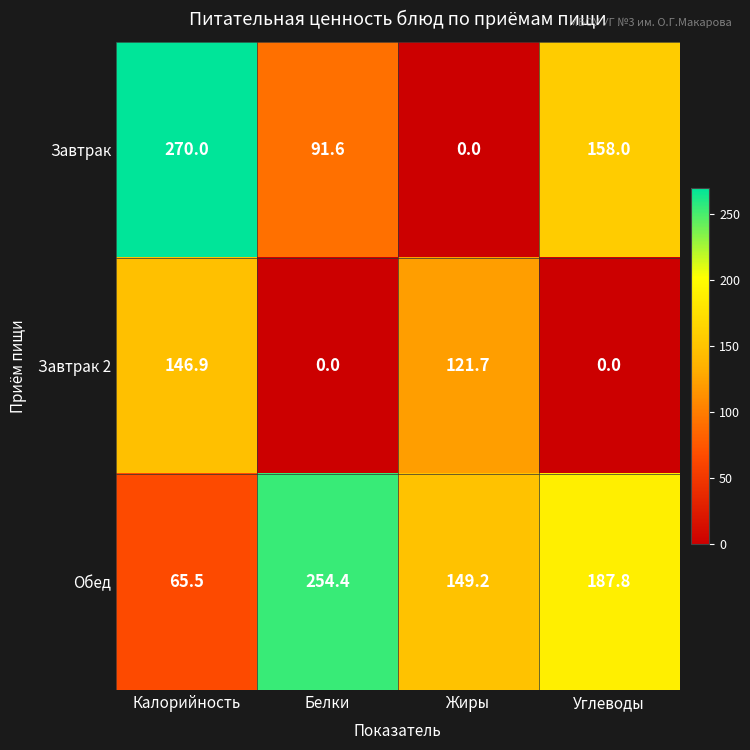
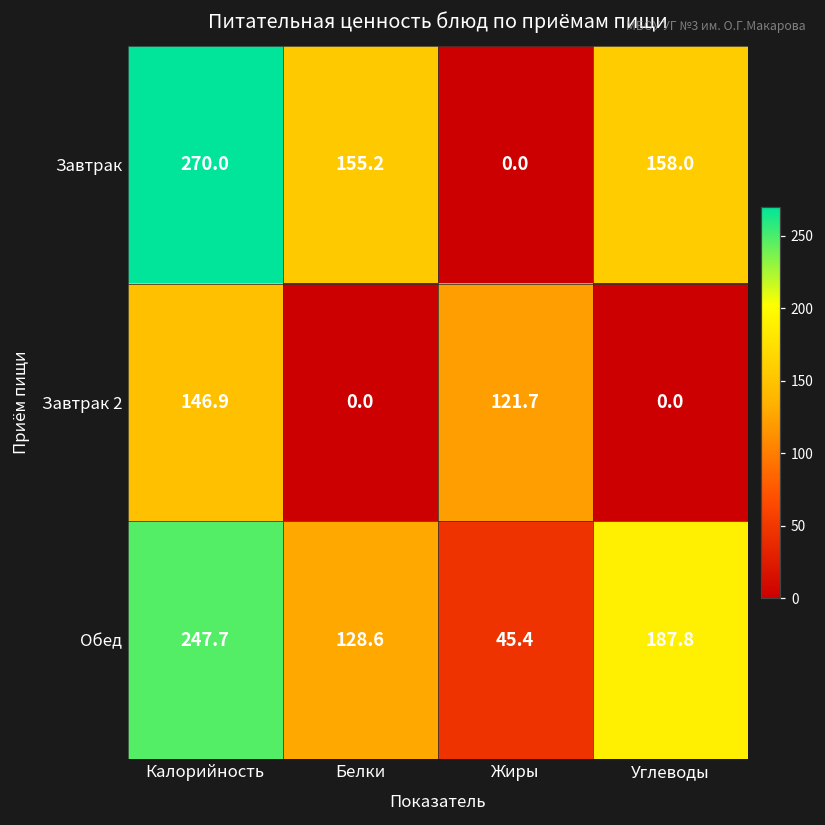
Завтрак, Белки: 91.6 -> 155.2
Обед, Калорийность: 65.5 -> 247.7
Обед, Белки: 254.4 -> 128.6
Обед, Жиры: 149.2 -> 45.4
